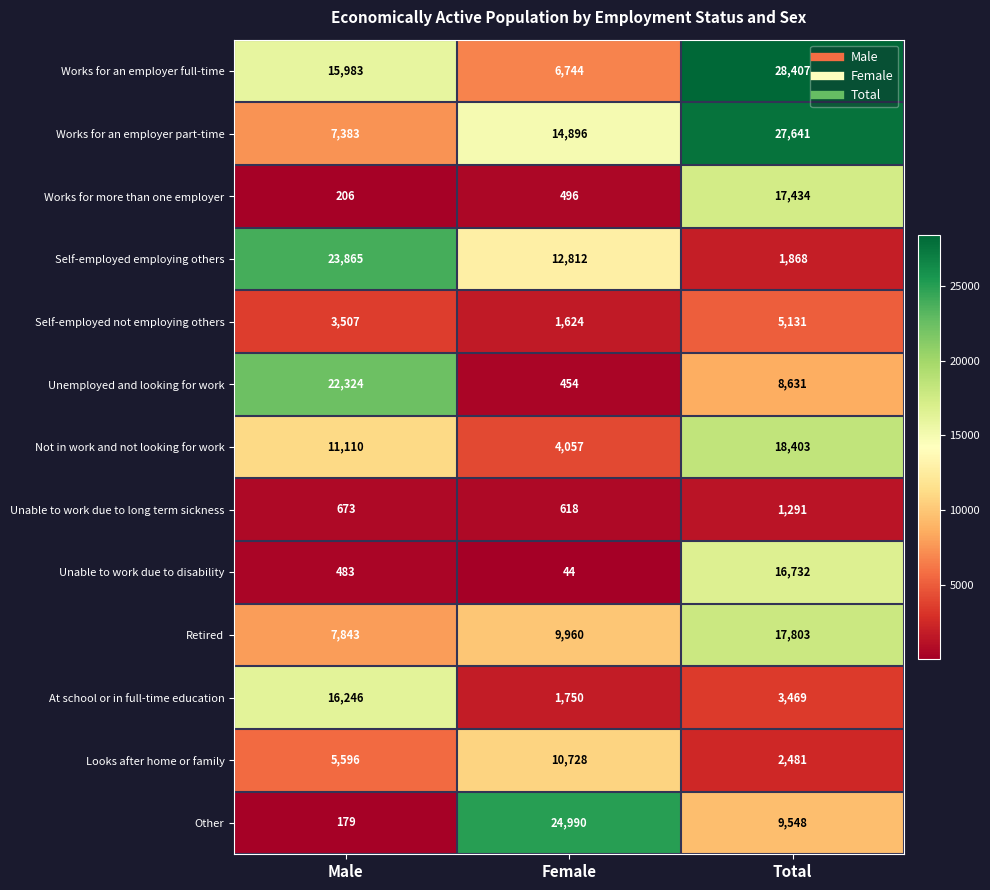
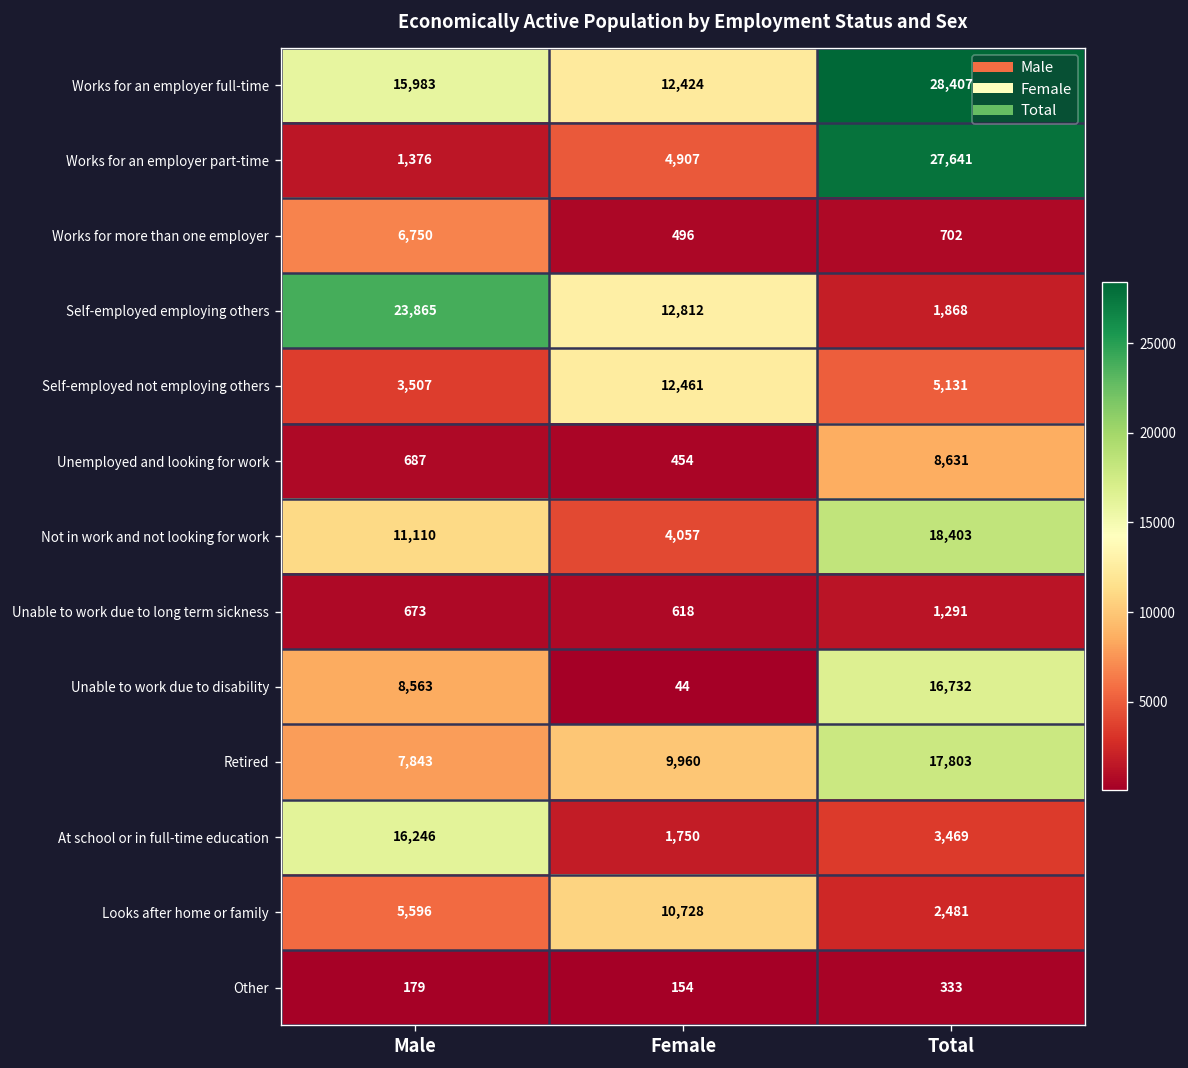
Works for an employer full-time, Female: 6,744 -> 12,424
Works for an employer part-time, Male: 7,383 -> 1,376
Works for an employer part-time, Female: 14,896 -> 4,907
Works for more than one employer, Male: 206 -> 6,750
Works for more than one employer, Total: 17,434 -> 702
Self-employed not employing others, Female: 1,624 -> 12,461
Unemployed and looking for work, Male: 22,324 -> 687
Unable to work due to disability, Male: 483 -> 8,563
Other, Female: 24,990 -> 154
Other, Total: 9,548 -> 333
